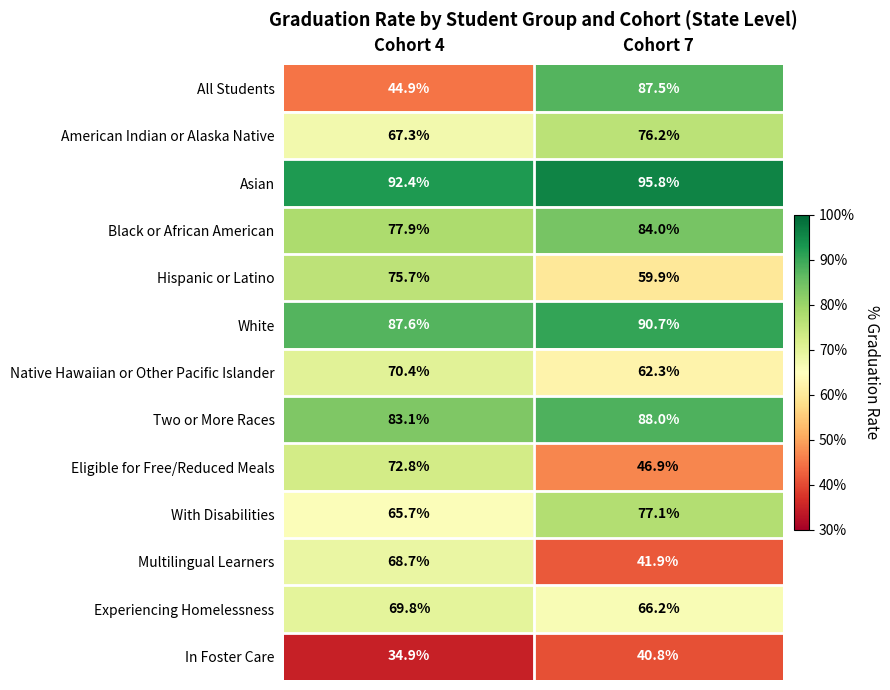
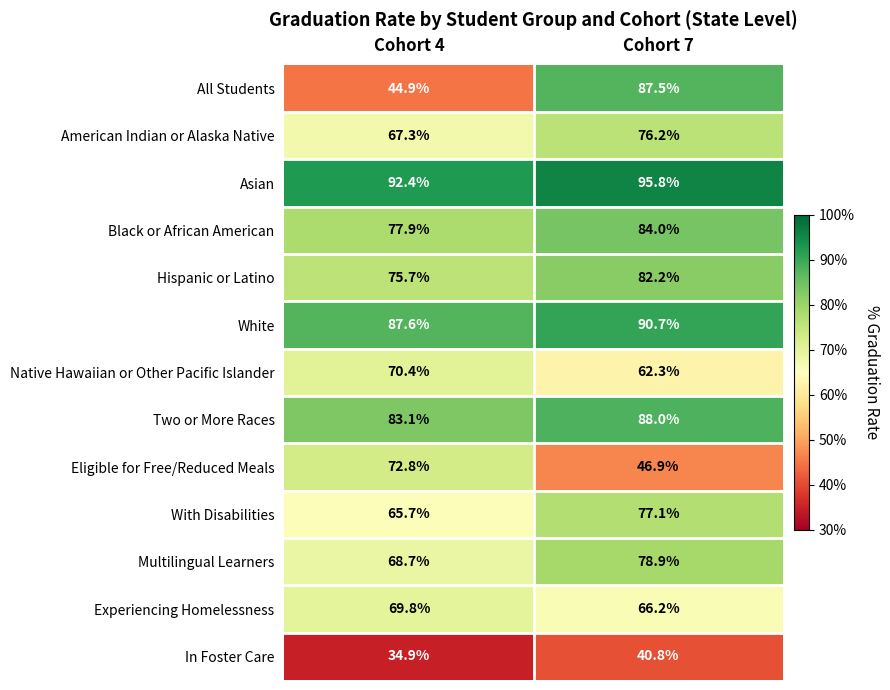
Hispanic or Latino, Cohort 7: 59.9% -> 82.2%
Multilingual Learners, Cohort 7: 41.9% -> 78.9%
